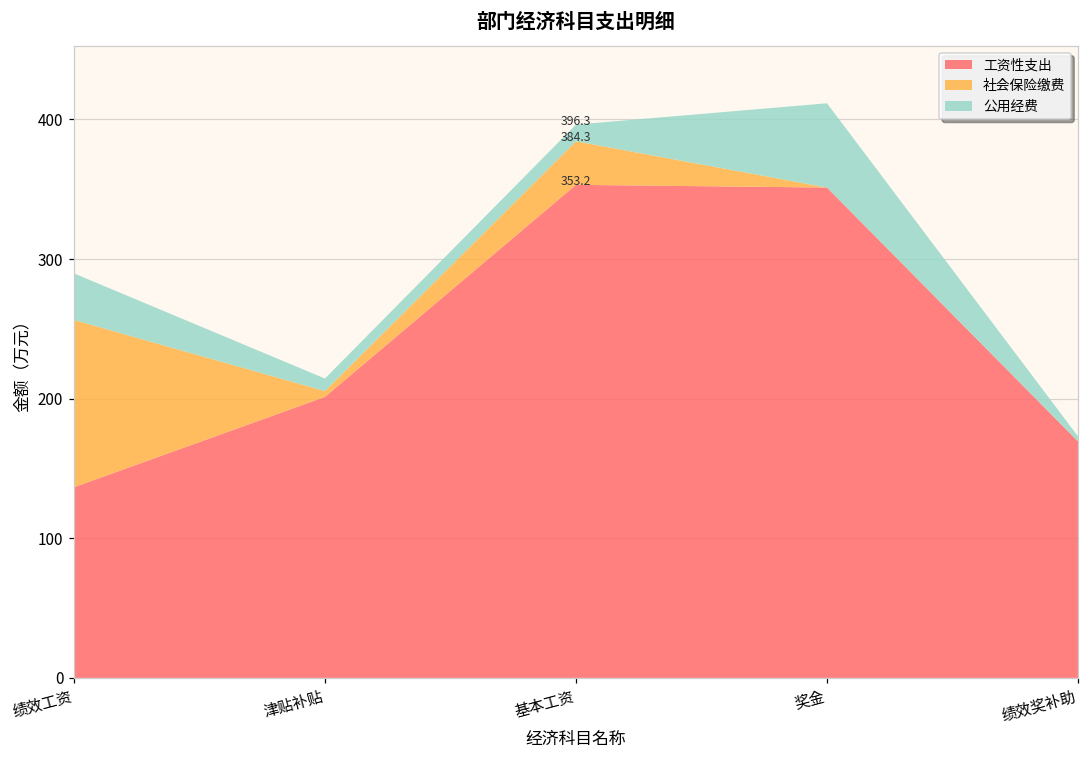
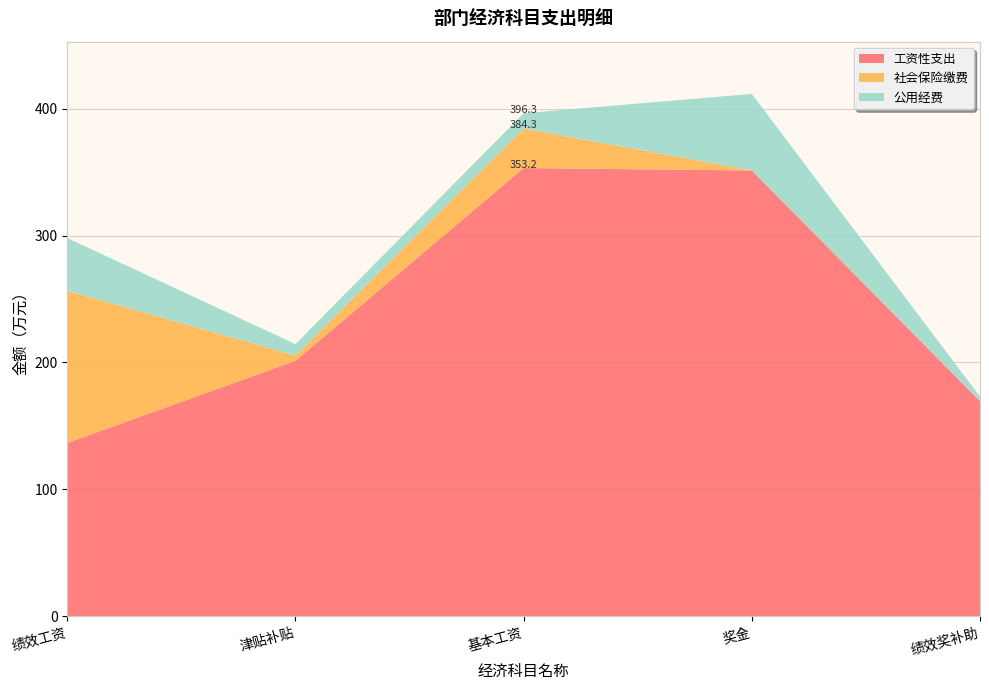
公用经费, 绩效工资: 33 -> 42
